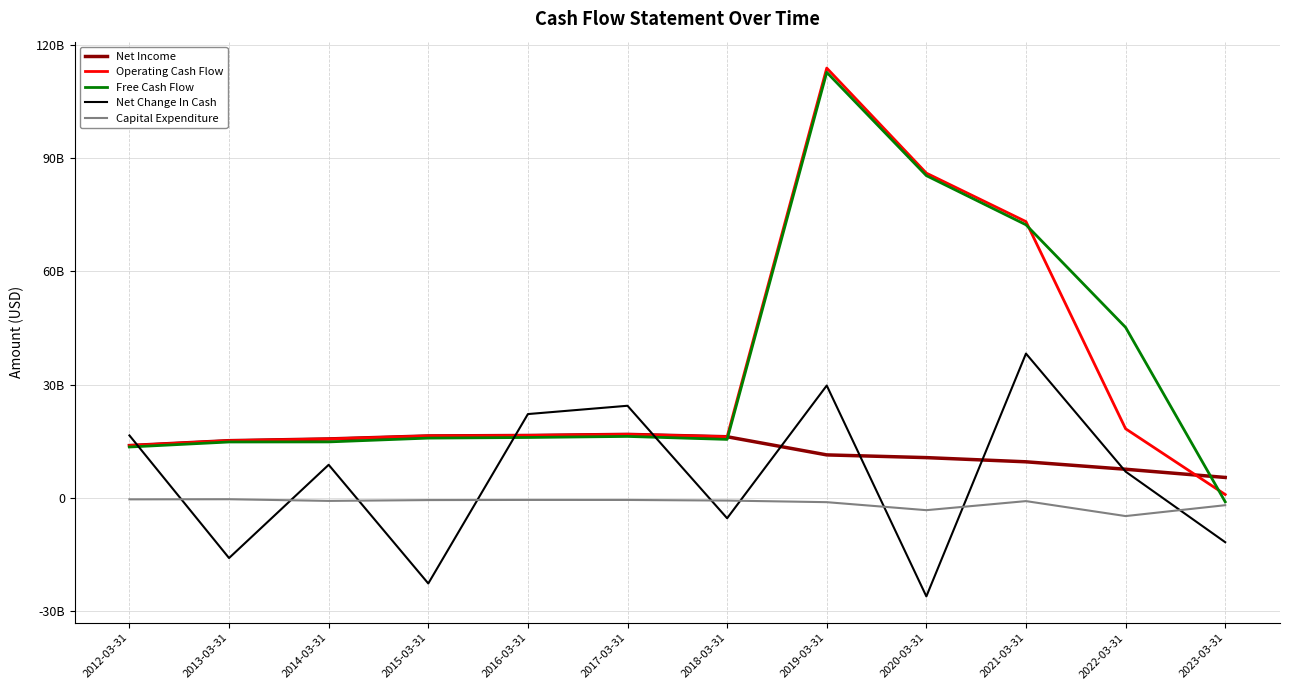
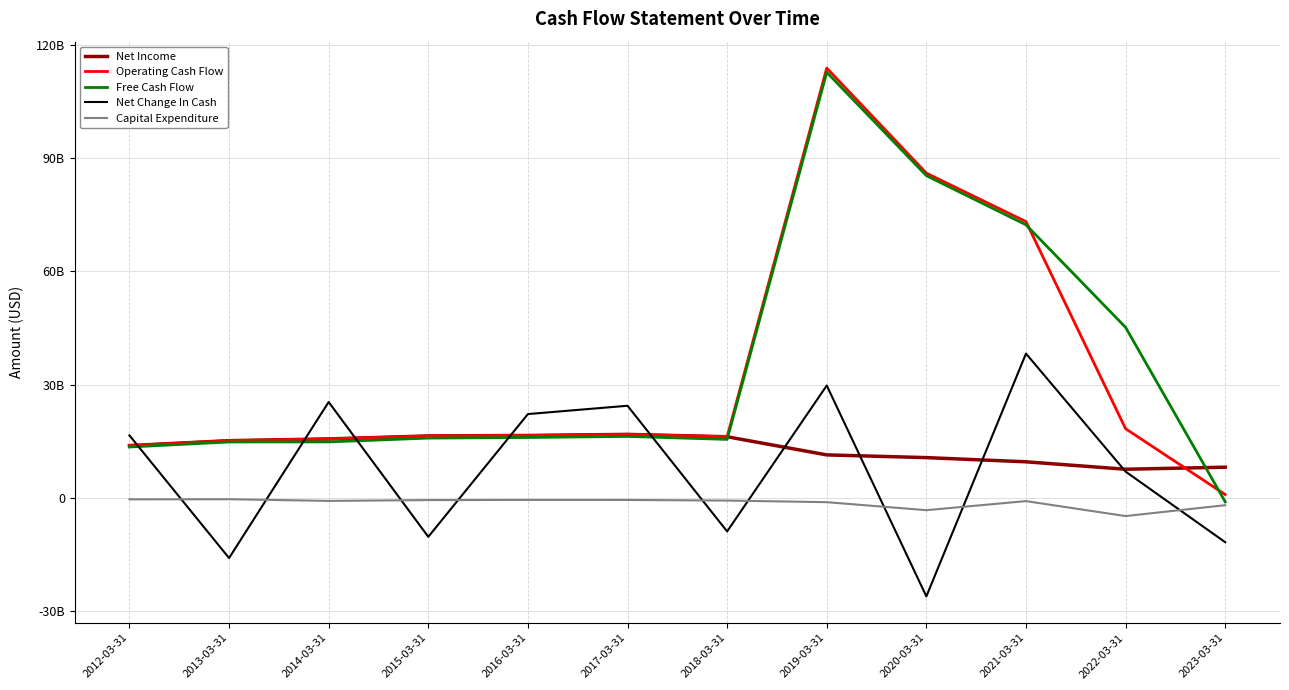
Net Change In Cash, 2014-03-31: 9000000000 -> 25000000000
Net Change In Cash, 2015-03-31: -23000000000 -> -10000000000
Net Change In Cash, 2018-03-31: -5000000000 -> -9000000000
Net Income, 2023-03-31: 5000000000 -> 8000000000
